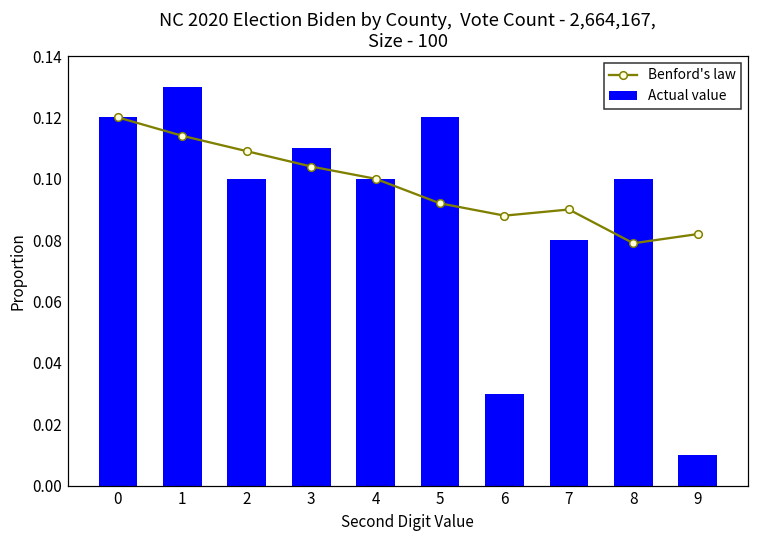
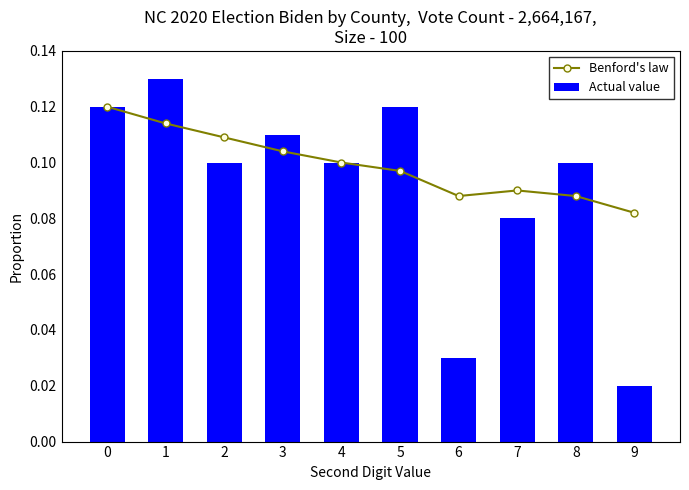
Benford's law, 5: 0.092 -> 0.097
Benford's law, 8: 0.079 -> 0.088
Actual value, 9: 0.01 -> 0.02
